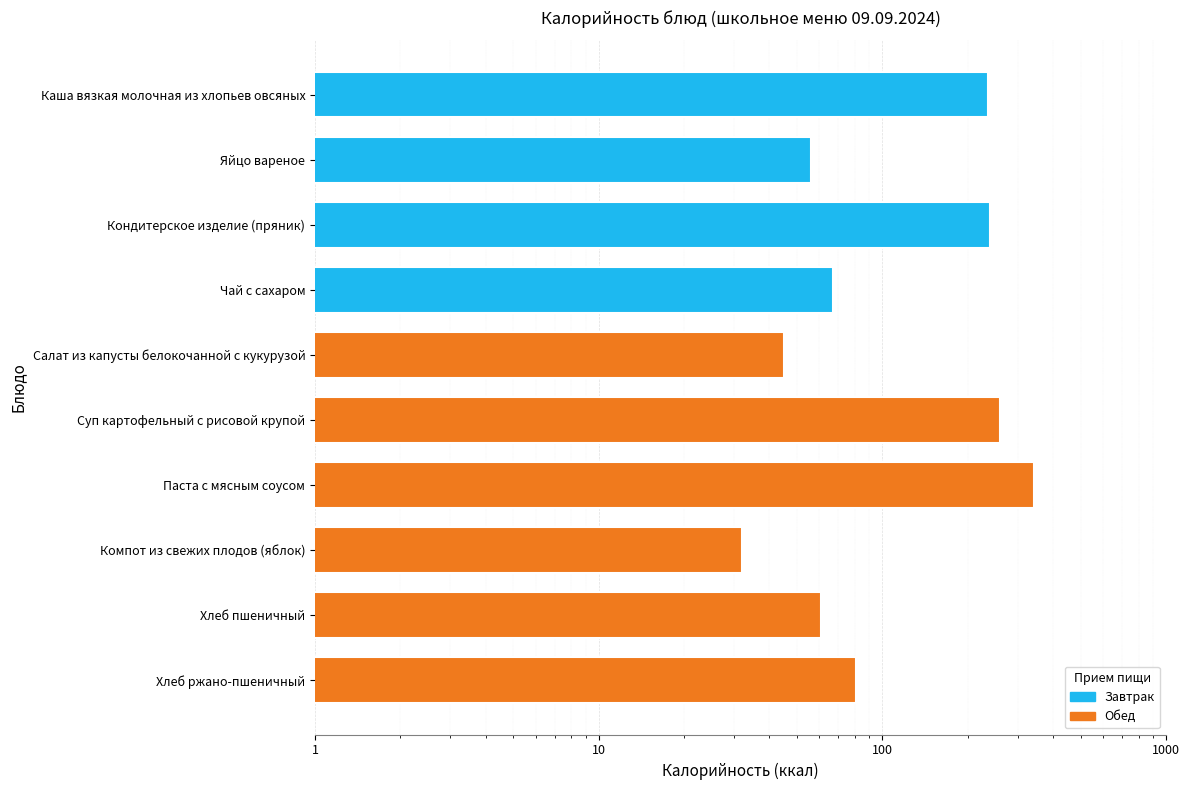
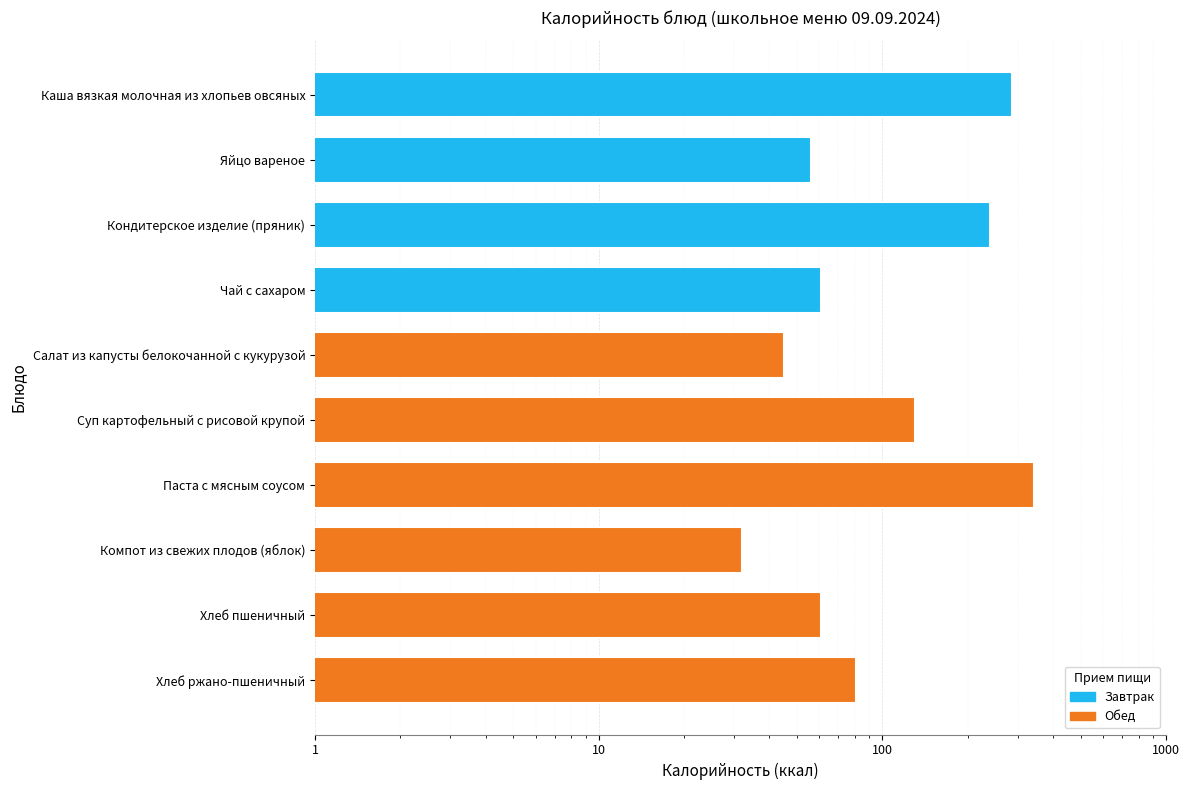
Каша вязкая молочная из хлопьев овсяных: 240 -> 290
Чай с сахаром: 67 -> 61
Суп картофельный с рисовой крупой: 260 -> 130
